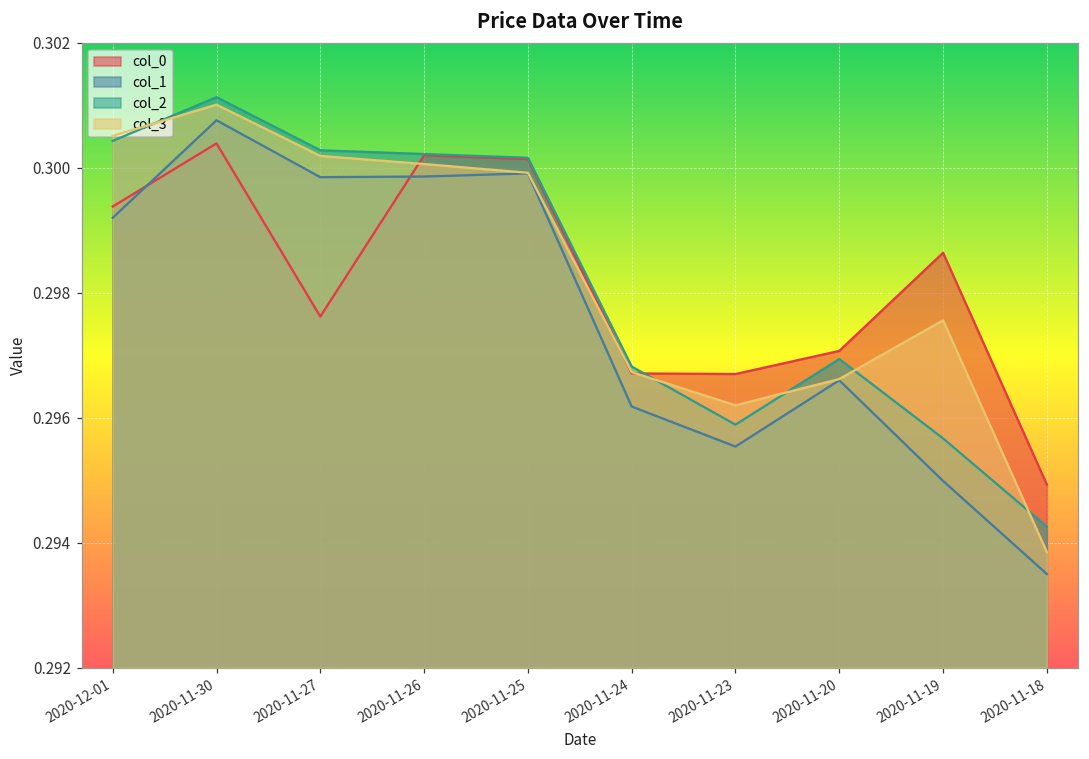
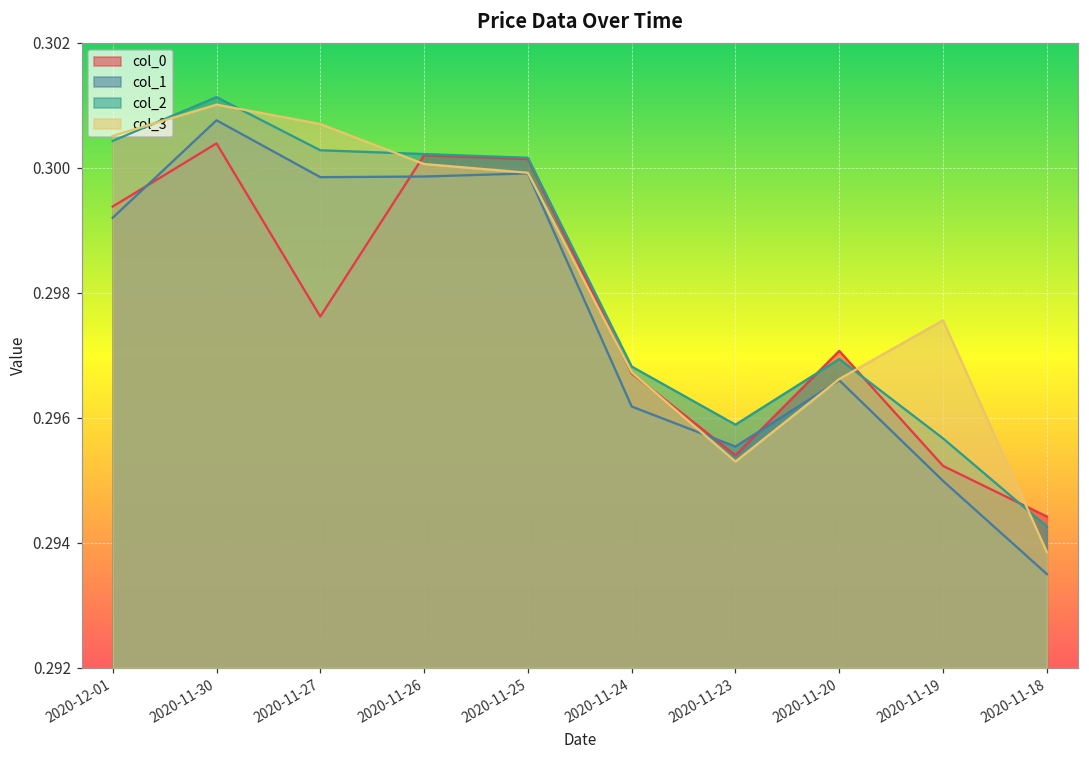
col_3, 2020-11-27: 0.3002 -> 0.3007
col_0, 2020-11-23: 0.2967 -> 0.2954
col_3, 2020-11-23: 0.2962 -> 0.2953
col_0, 2020-11-19: 0.2986 -> 0.2952
col_0, 2020-11-18: 0.2949 -> 0.2944
